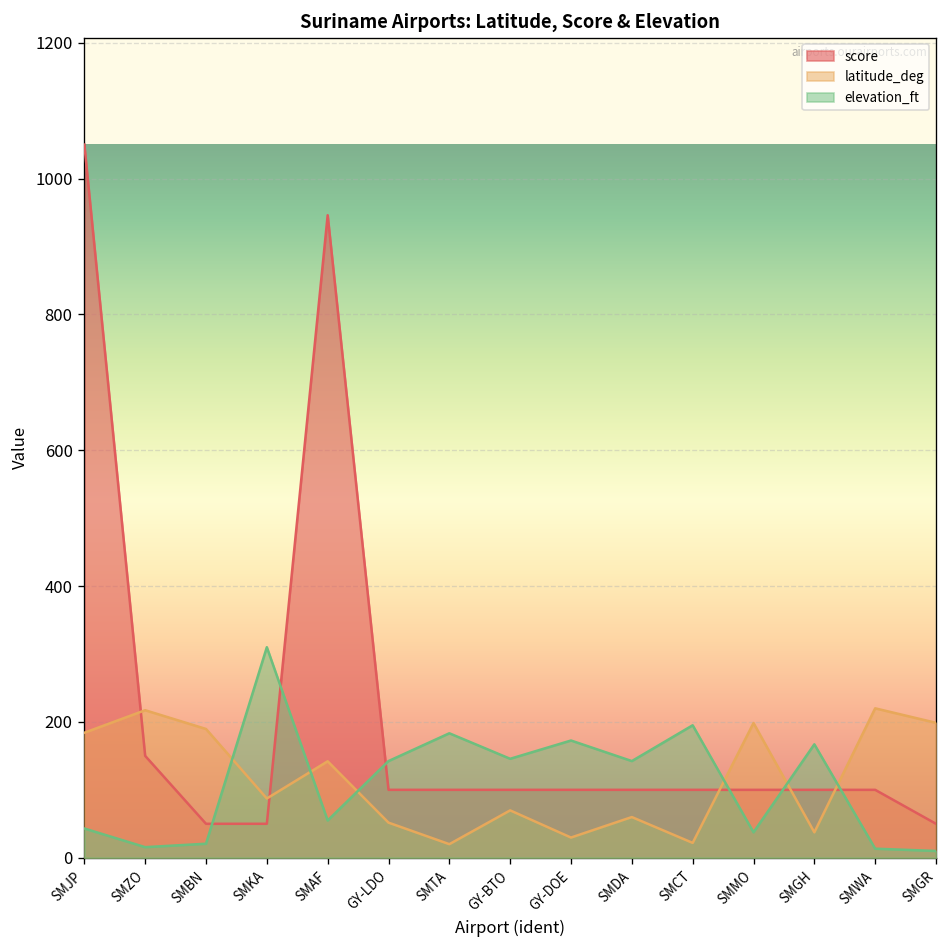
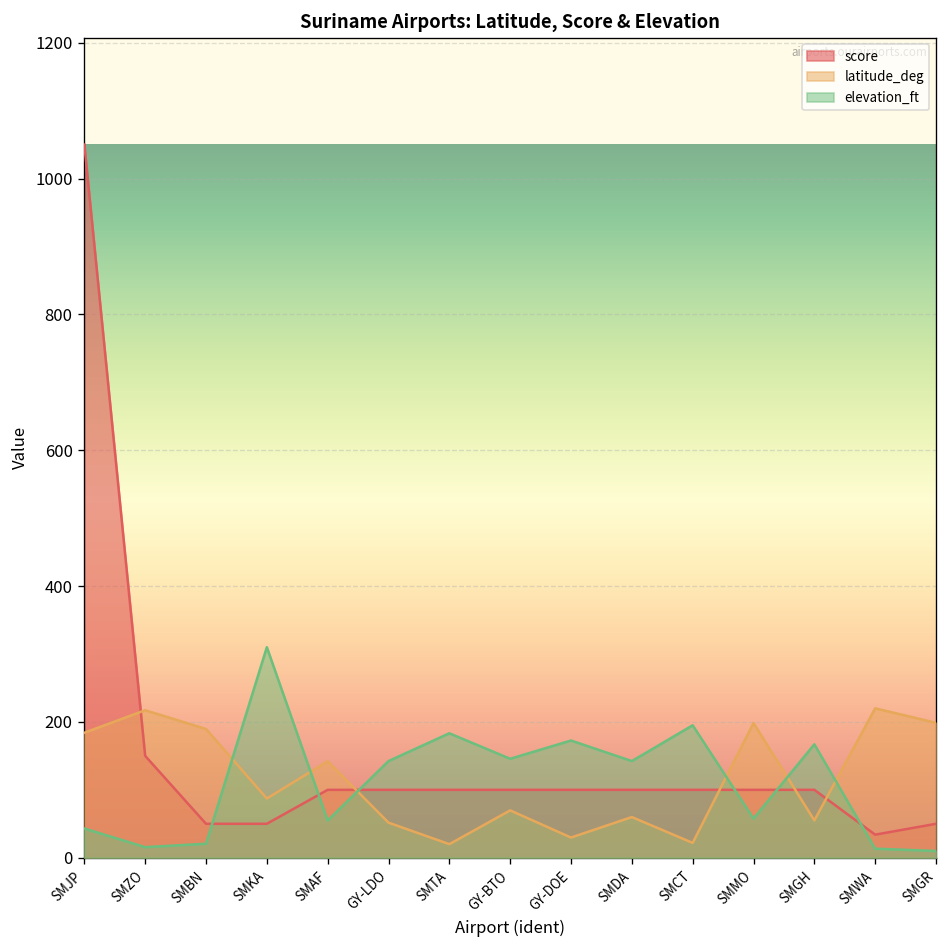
score, SMAF: 950 -> 100
elevation_ft, SMMO: 40 -> 60
latitude_deg, SMGH: 40 -> 60
score, SMWA: 100 -> 30
